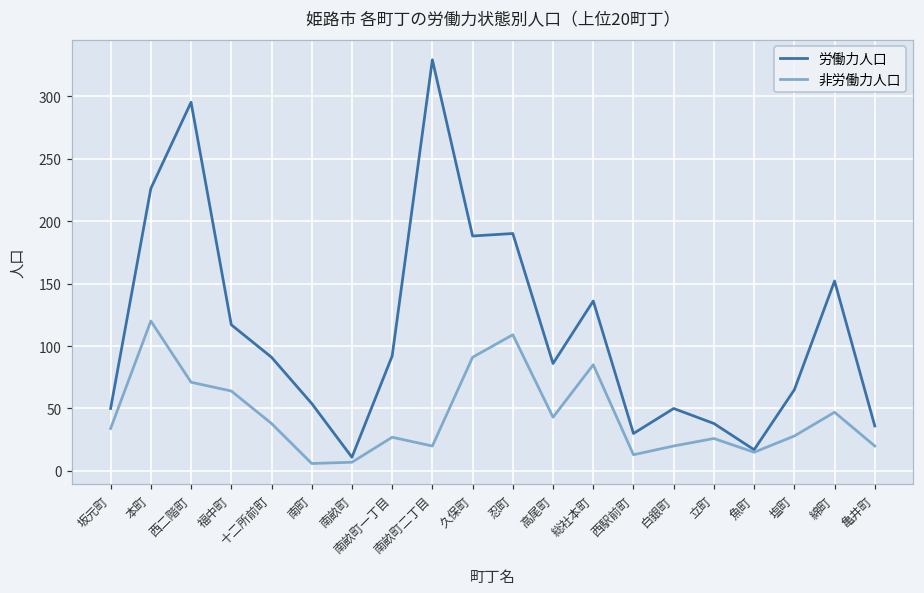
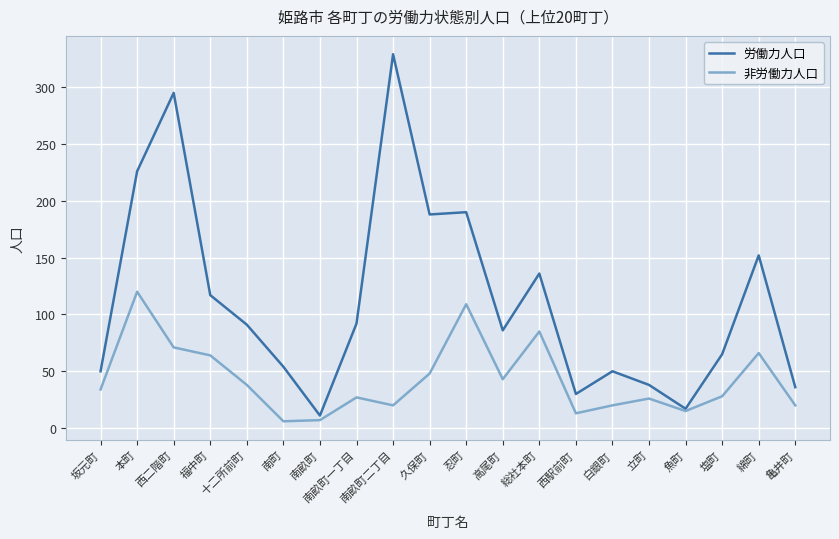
非労働力人口, 久保町: 91 -> 48
非労働力人口, 綿町: 47 -> 66
